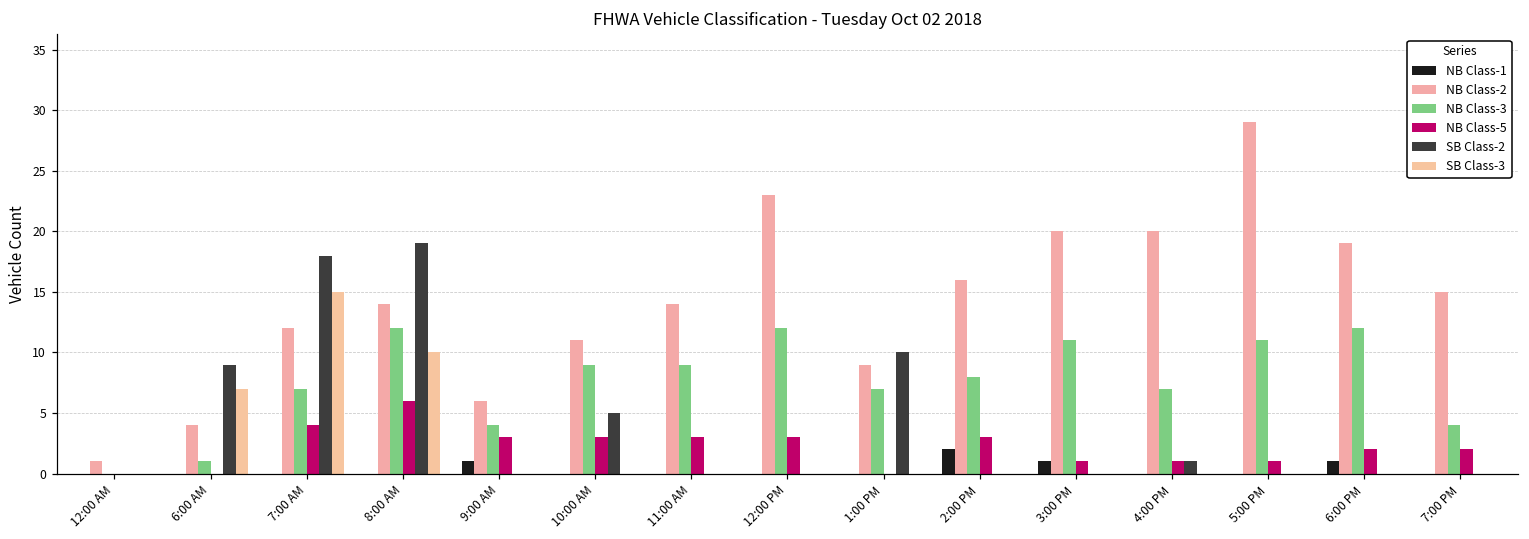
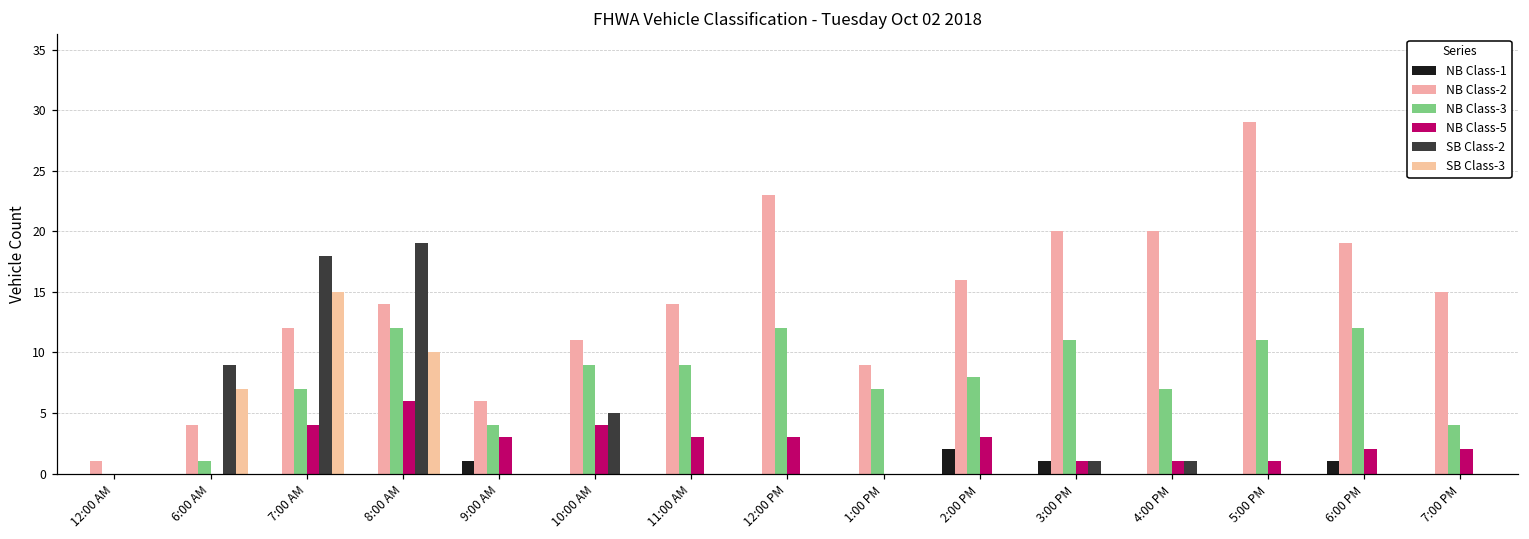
NB Class-5, 10:00 AM: 3 -> 4
SB Class-2, 1:00 PM: 10 -> 0
SB Class-2, 3:00 PM: 0 -> 1
